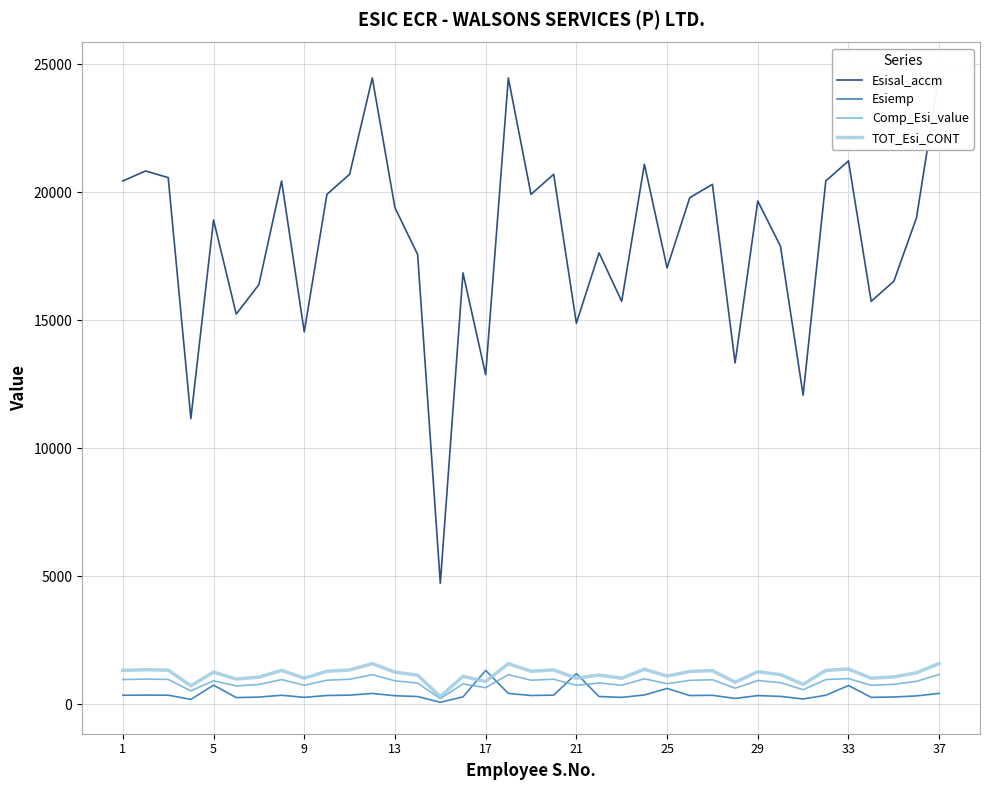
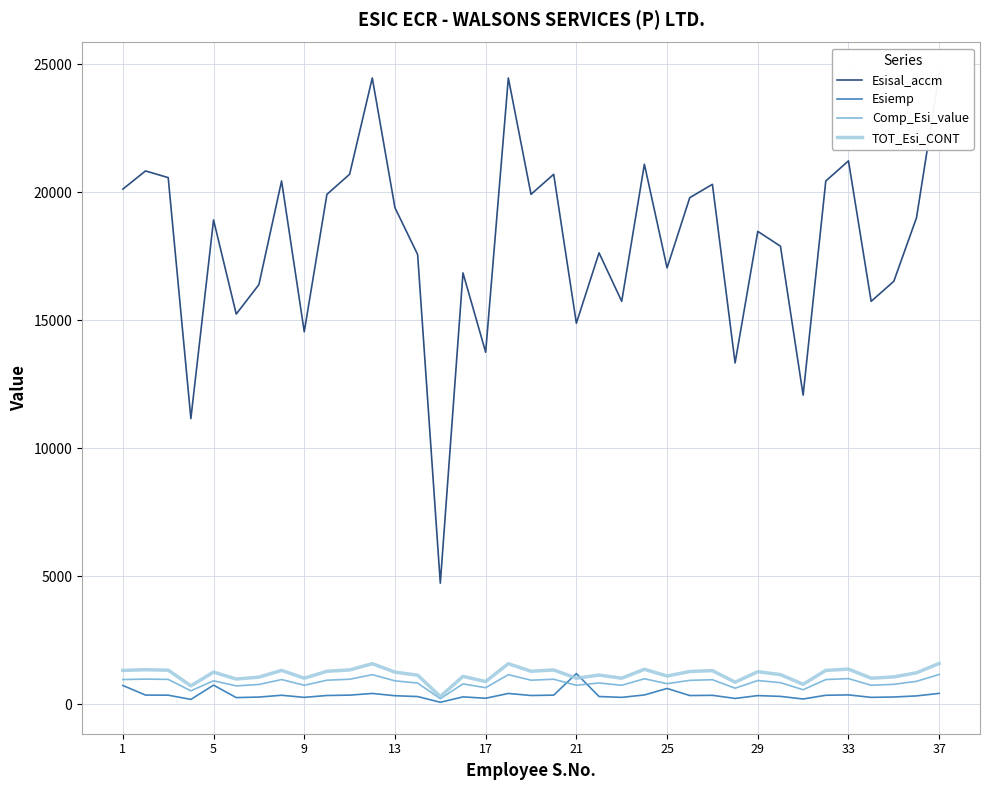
Esisal_accm, 1: 20400 -> 20100
Esiemp, 1: 400 -> 700
Esisal_accm, 17: 12900 -> 13800
Esiemp, 17: 1300 -> 200
Esisal_accm, 29: 19700 -> 18500
Esiemp, 33: 700 -> 400
